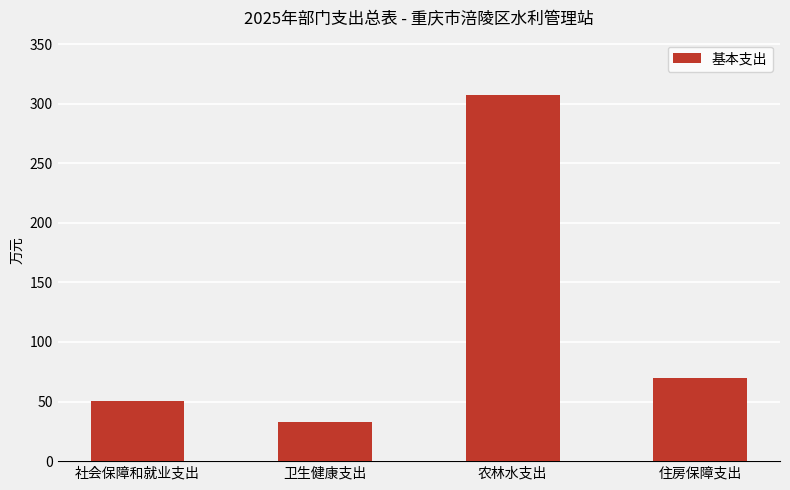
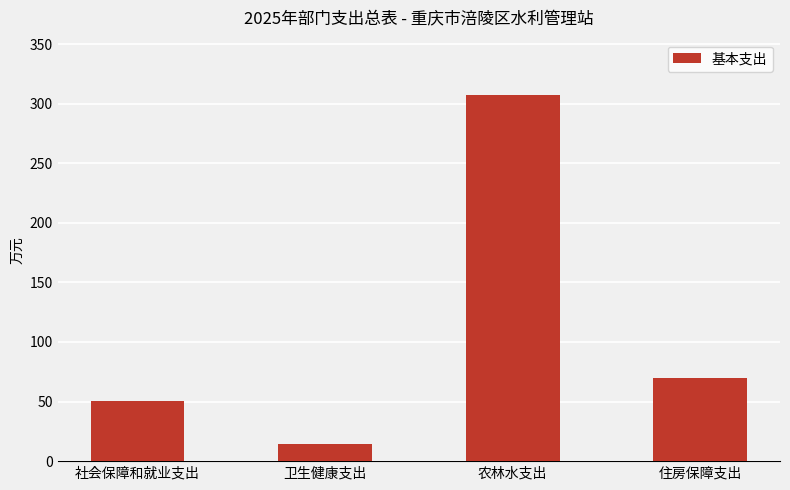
卫生健康支出: 33 -> 15
